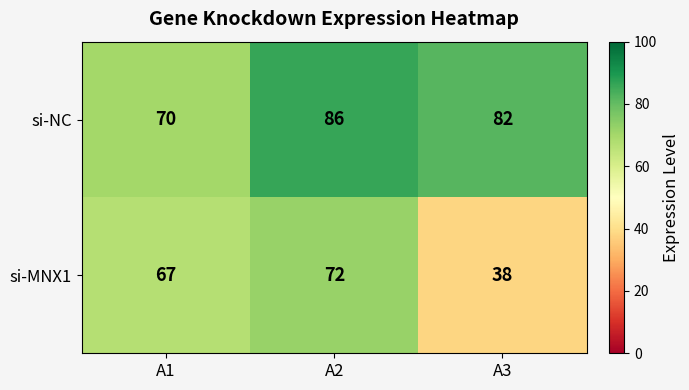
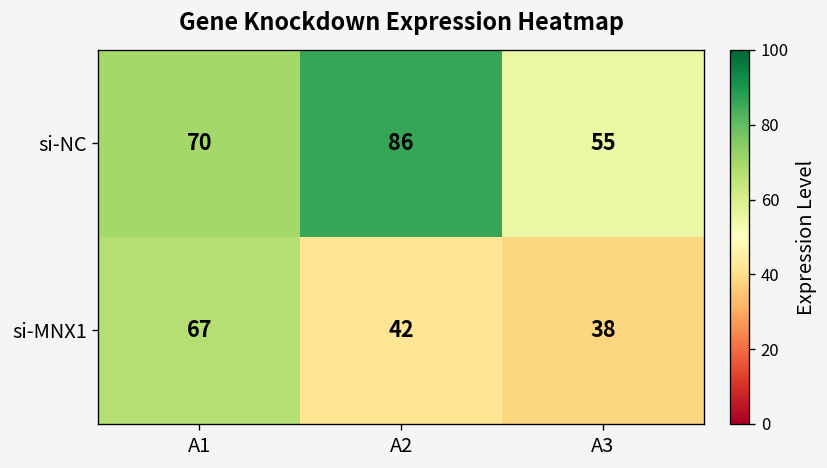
si-NC, A3: 82 -> 55
si-MNX1, A2: 72 -> 42
